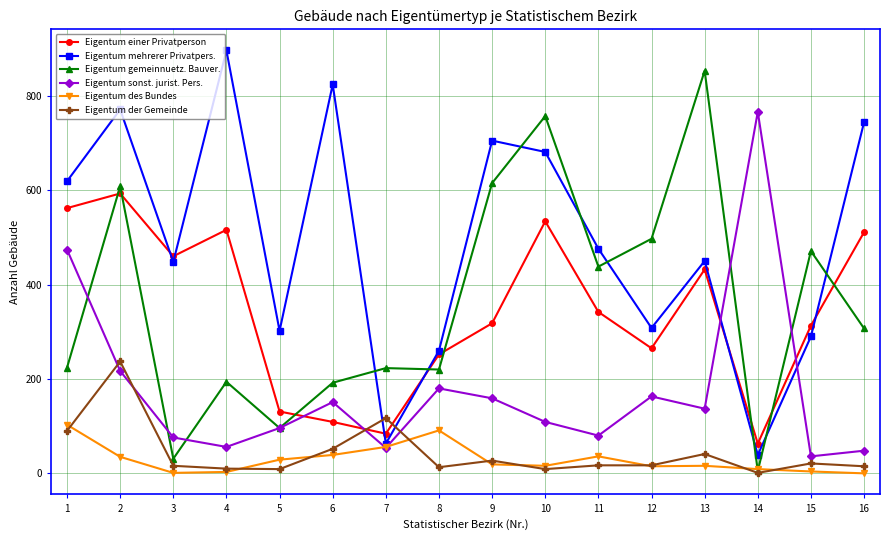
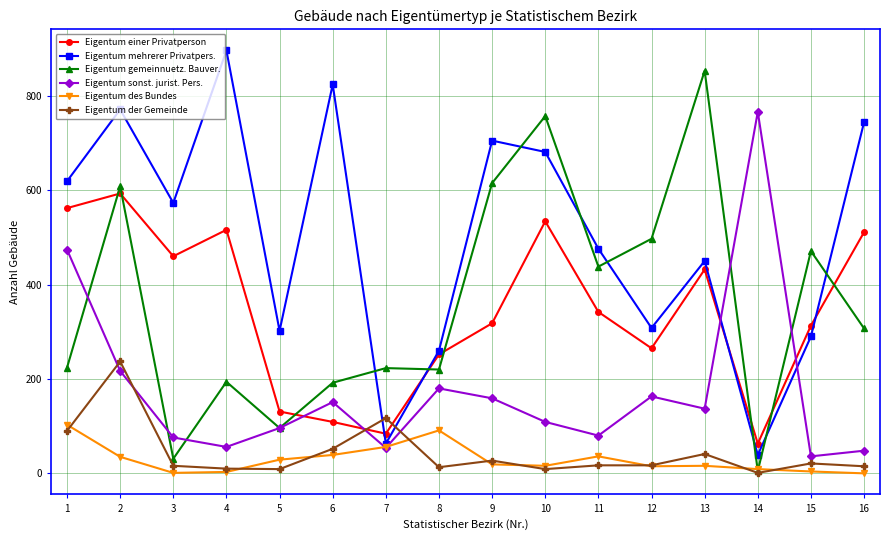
Eigentum mehrerer Privatpers., 3: 450 -> 570
